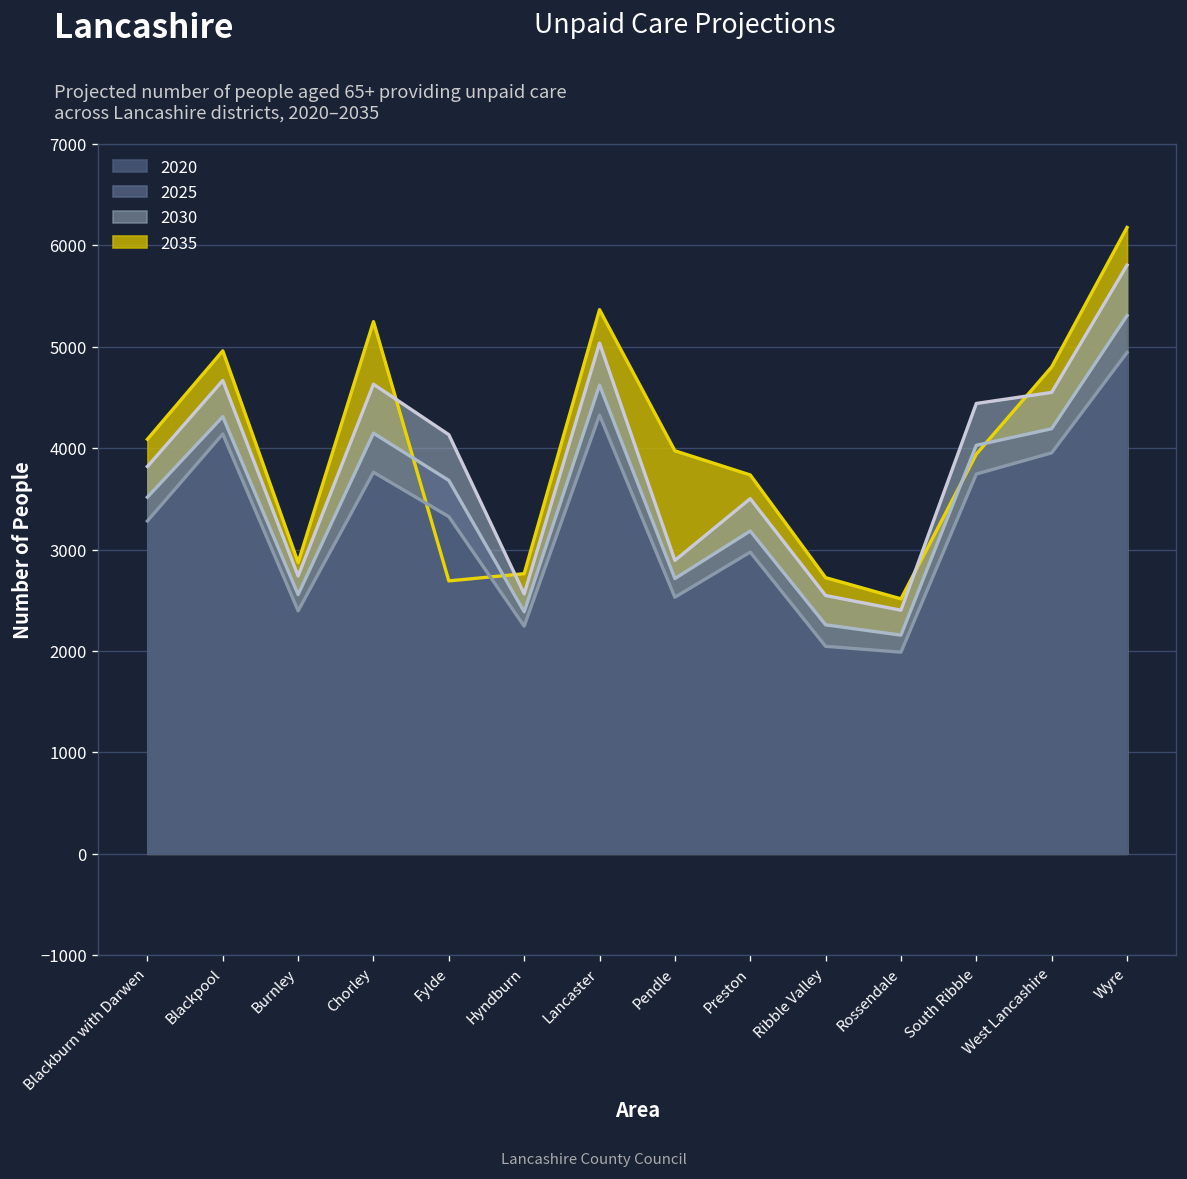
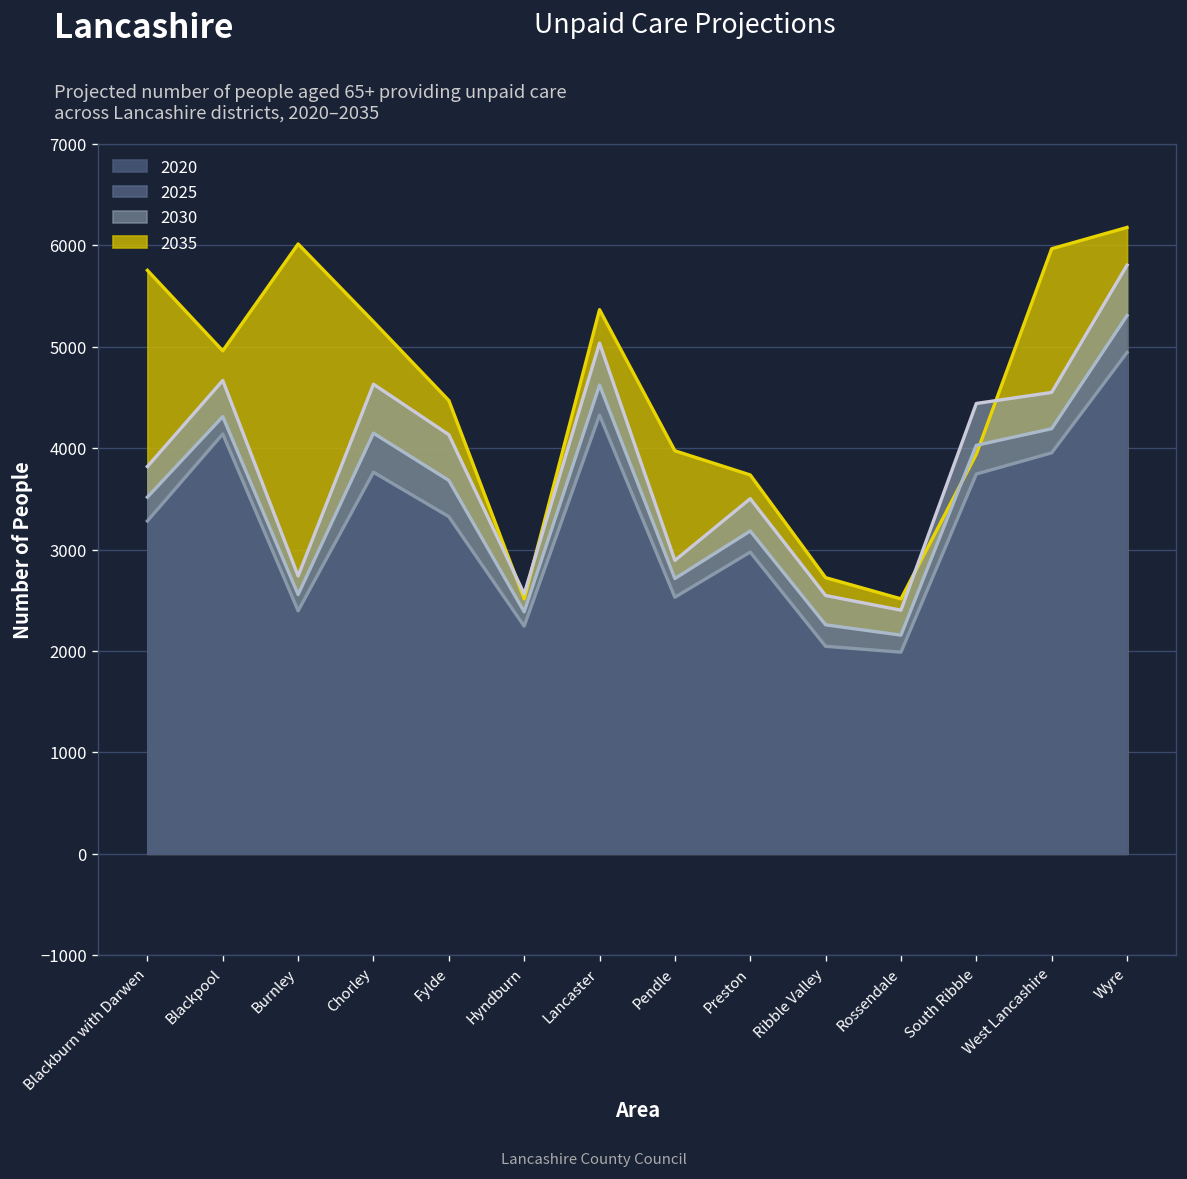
2035, Blackburn with Darwen: 4100 -> 5800
2035, Burnley: 2900 -> 6000
2035, Fylde: 2700 -> 4500
2035, Hyndburn: 2800 -> 2500
2035, West Lancashire: 4800 -> 6000
